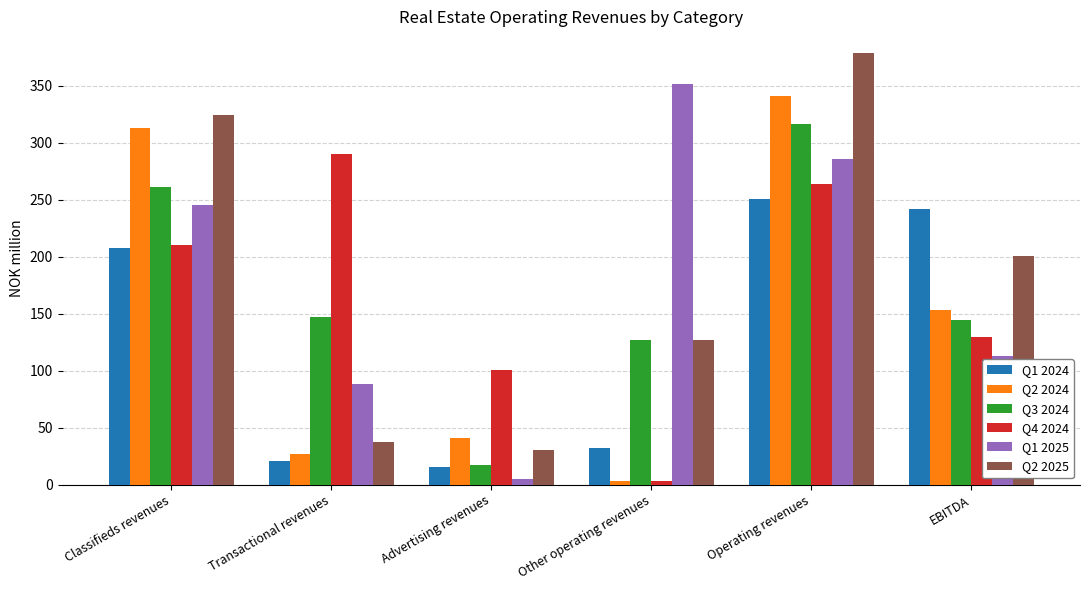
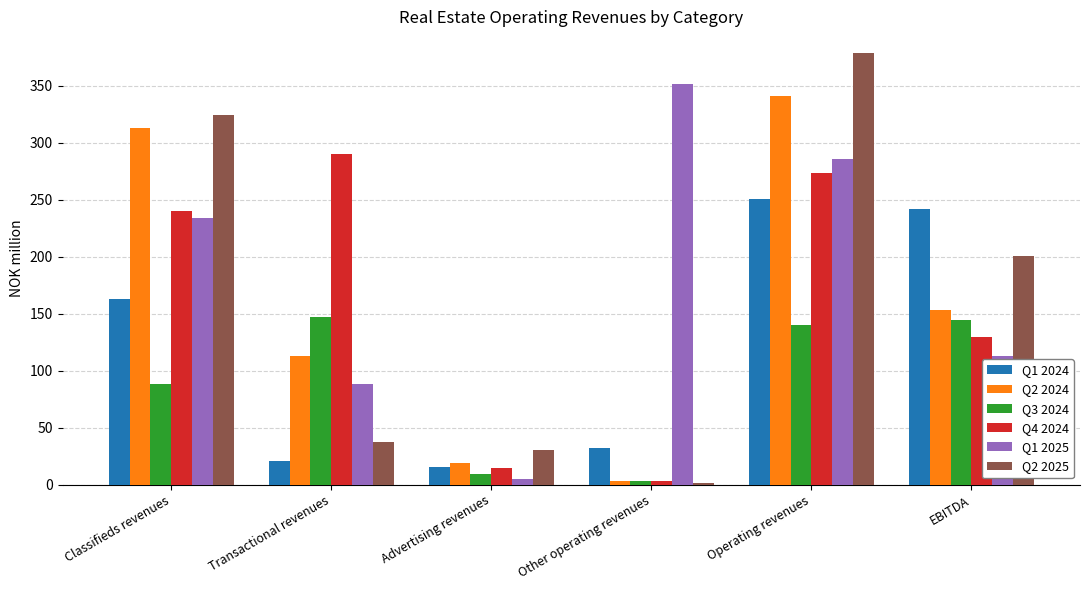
Q1 2024, Classifieds revenues: 208 -> 163
Q3 2024, Classifieds revenues: 261 -> 88
Q4 2024, Classifieds revenues: 210 -> 240
Q1 2025, Classifieds revenues: 245 -> 234
Q2 2024, Transactional revenues: 27 -> 113
Q2 2024, Advertising revenues: 41 -> 19
Q3 2024, Advertising revenues: 17 -> 10
Q4 2024, Advertising revenues: 100 -> 15
Q3 2024, Other operating revenues: 127 -> 4
Q2 2025, Other operating revenues: 127 -> 1
Q3 2024, Operating revenues: 316 -> 140
Q4 2024, Operating revenues: 263 -> 273
